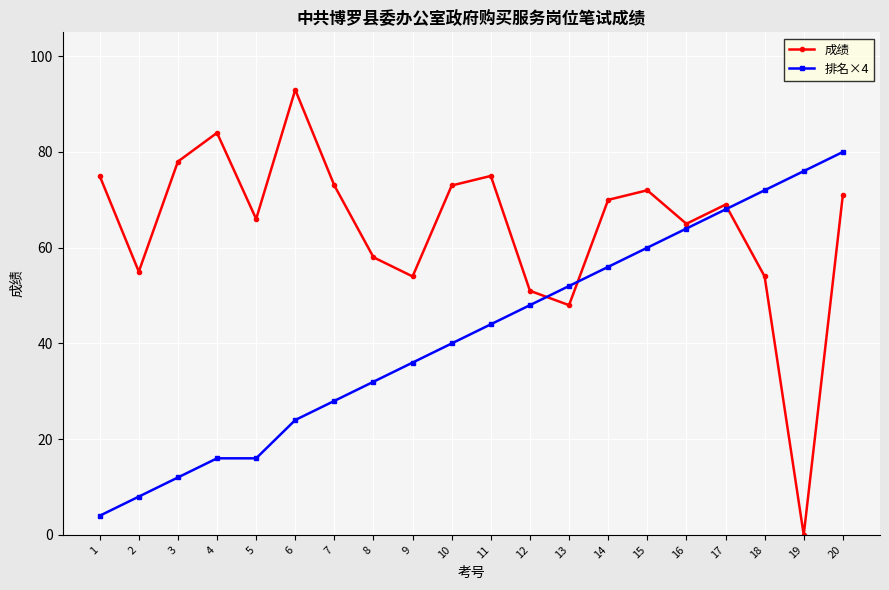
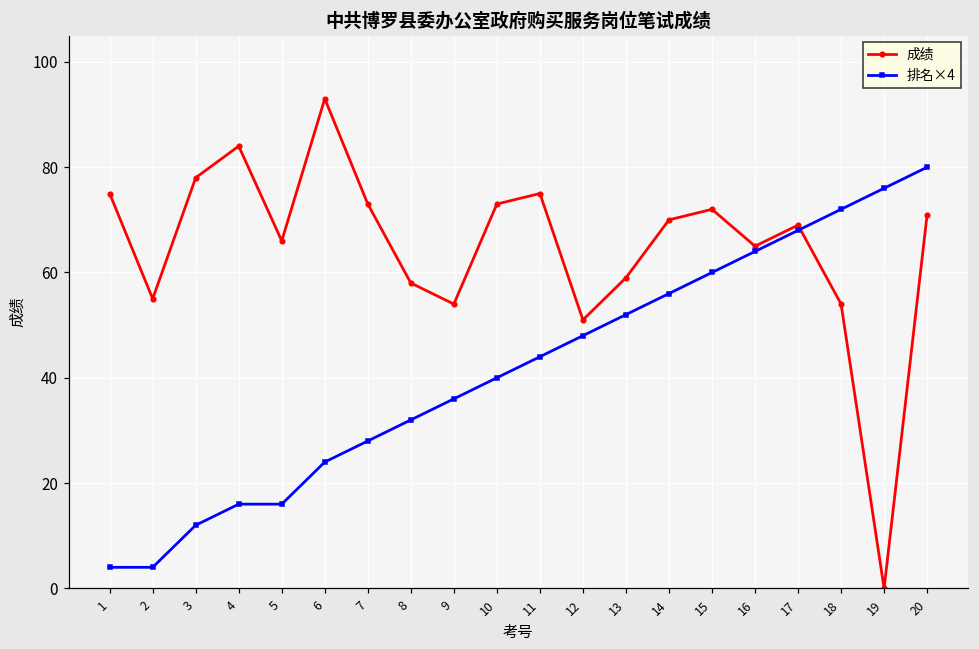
排名×4, 2: 8 -> 4
成绩, 13: 48 -> 59
